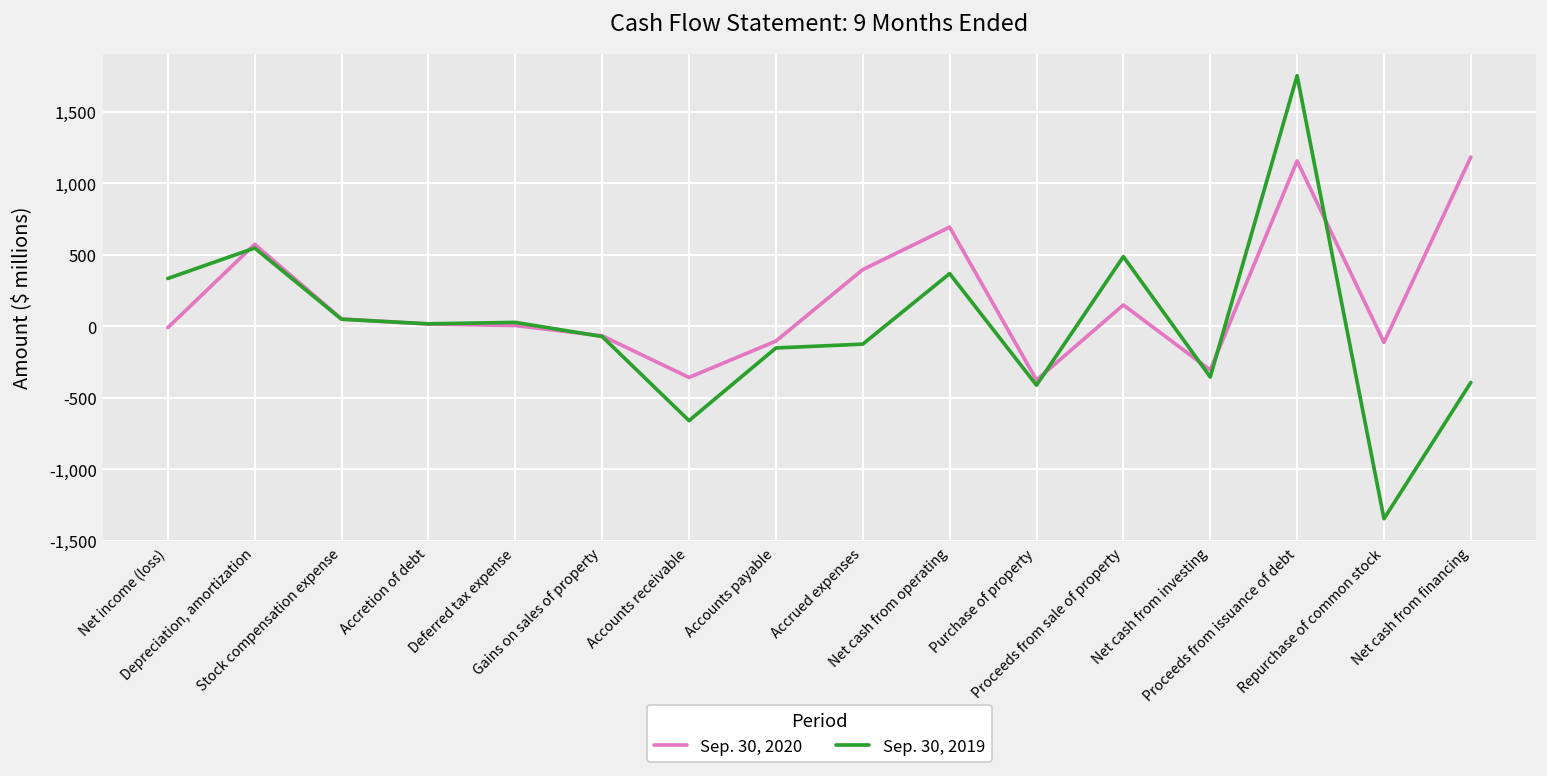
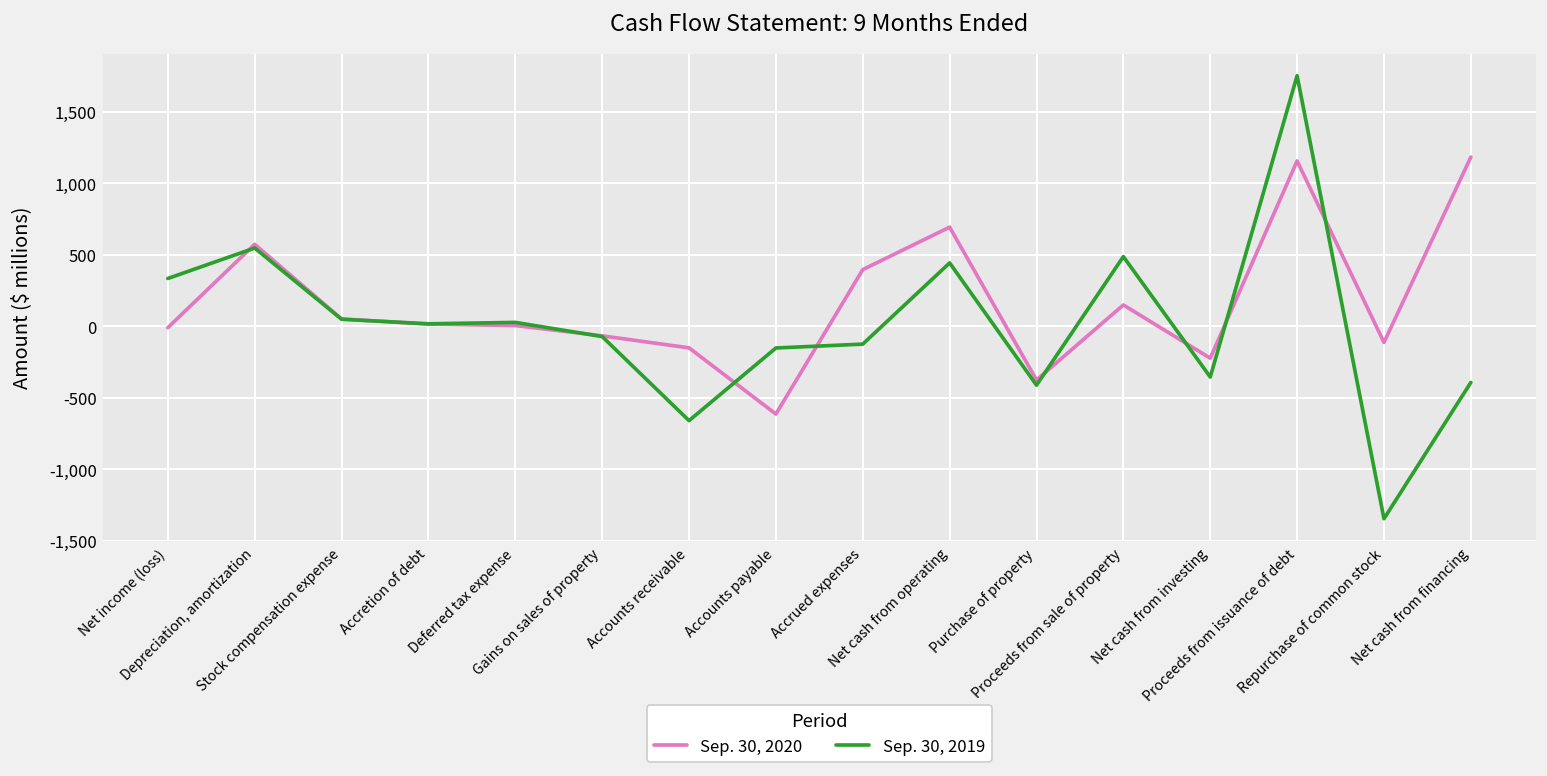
Sep. 30, 2020, Accounts receivable: -360 -> -150
Sep. 30, 2020, Accounts payable: -110 -> -620
Sep. 30, 2019, Net cash from operating: 370 -> 440
Sep. 30, 2020, Net cash from investing: -310 -> -220
